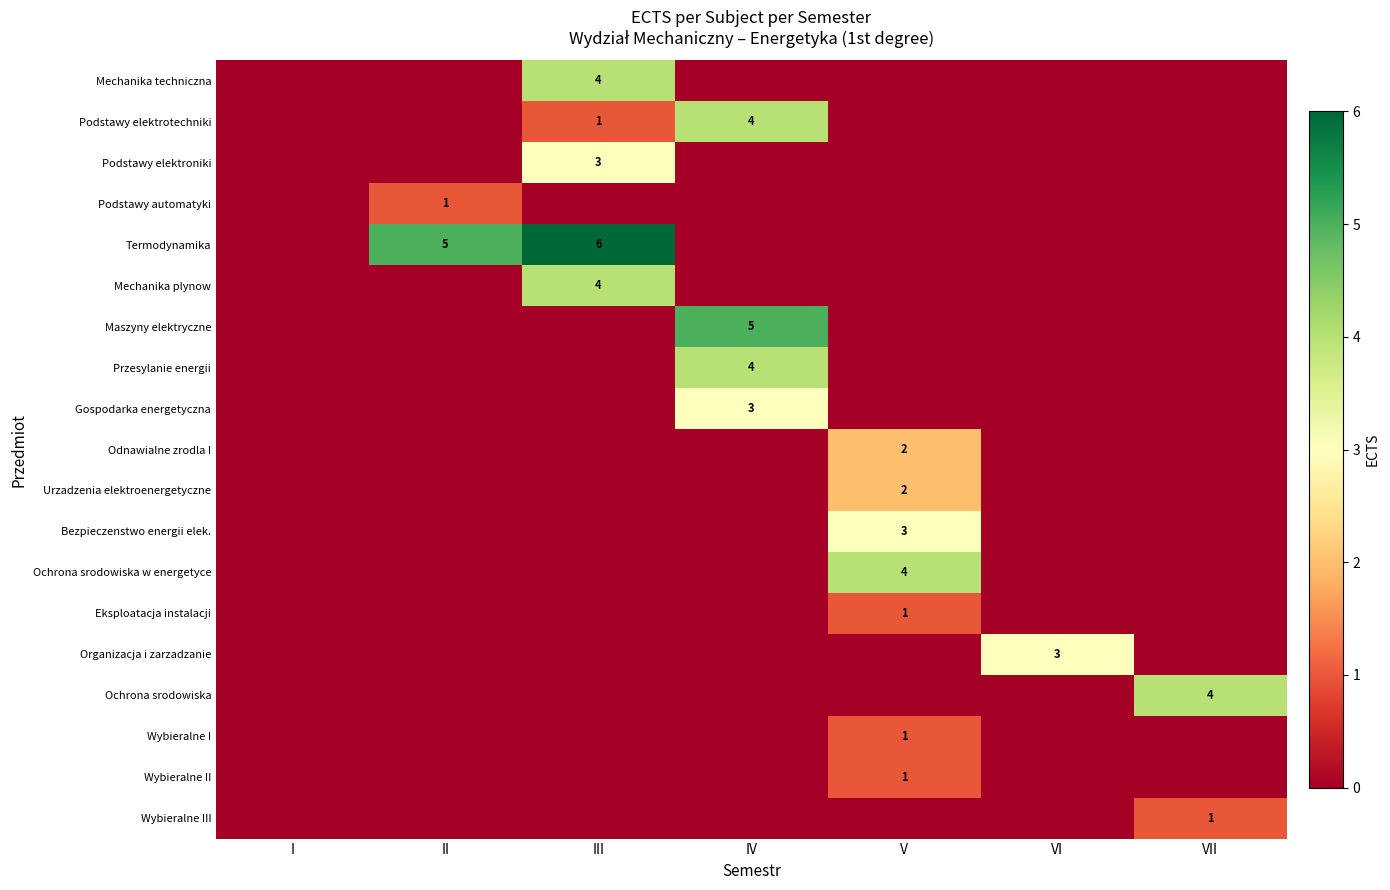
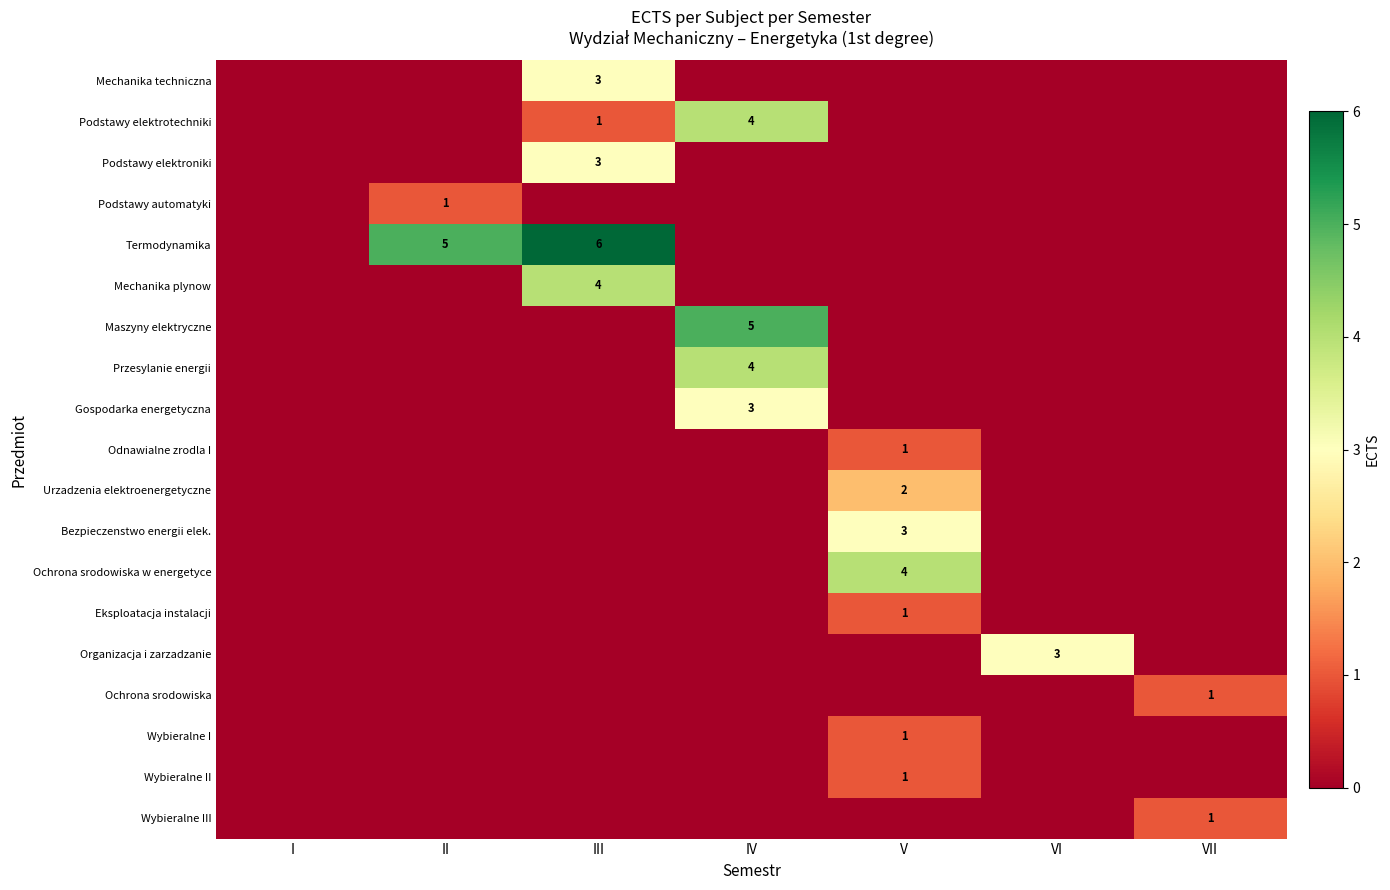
Mechanika techniczna, III: 4 -> 3
Odnawialne zrodla I, V: 2 -> 1
Ochrona srodowiska, VII: 4 -> 1
